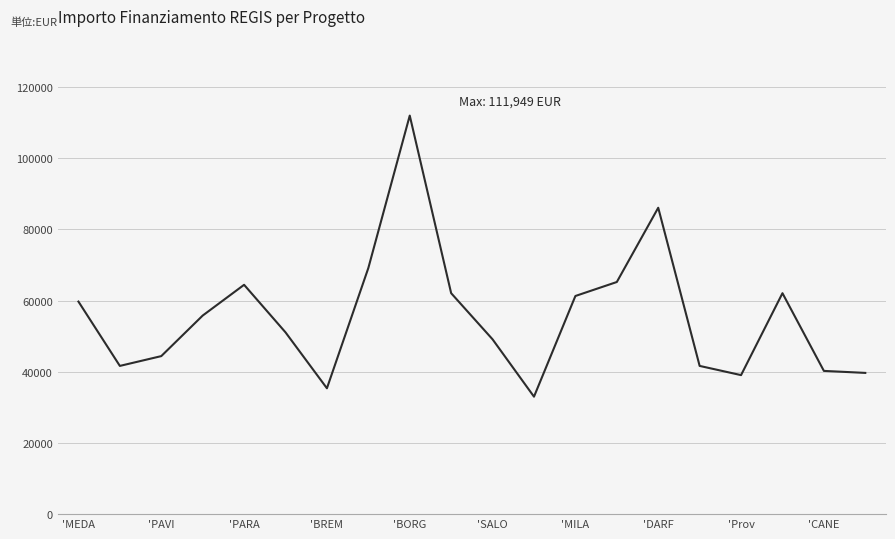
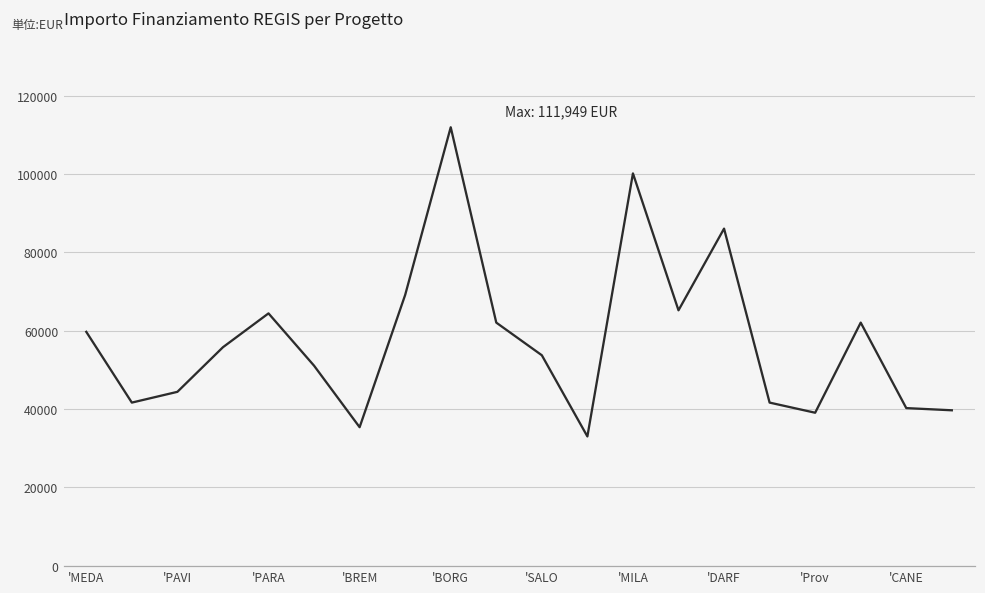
'SALO: 49000 -> 54000
'MILA: 61000 -> 100000
